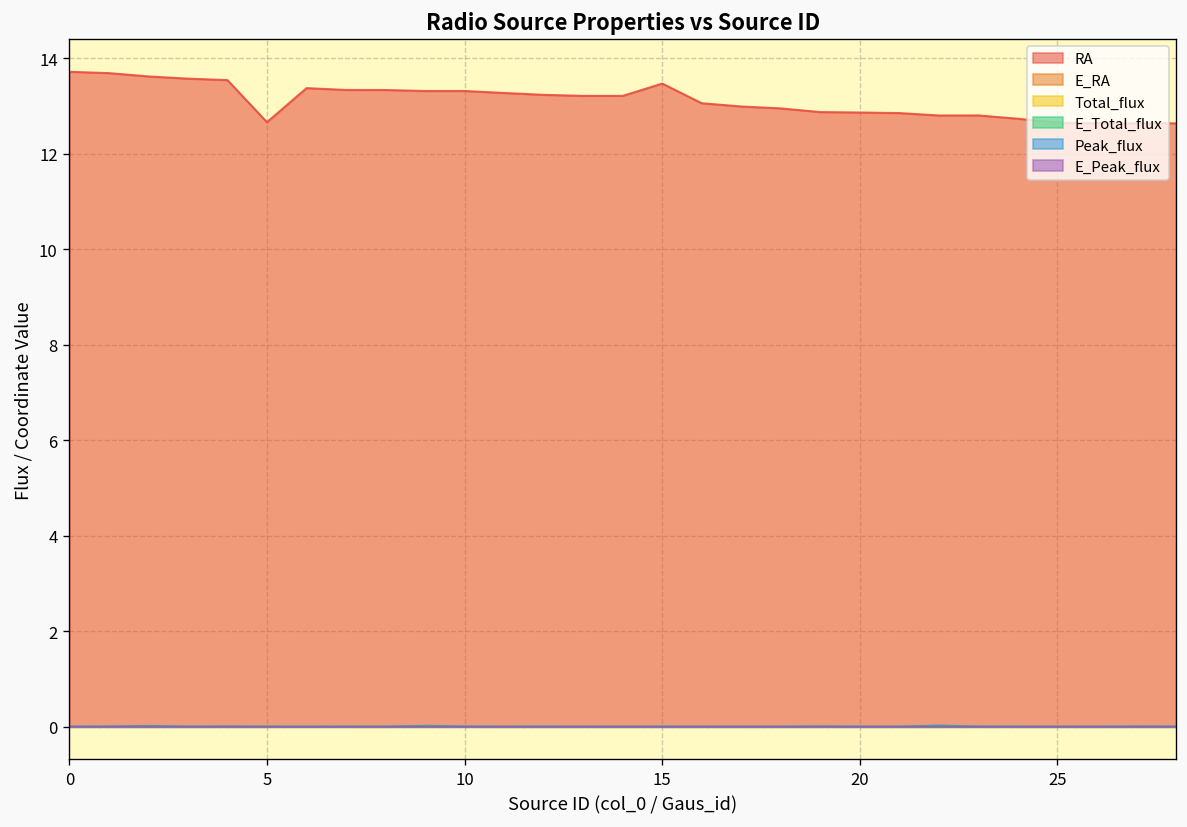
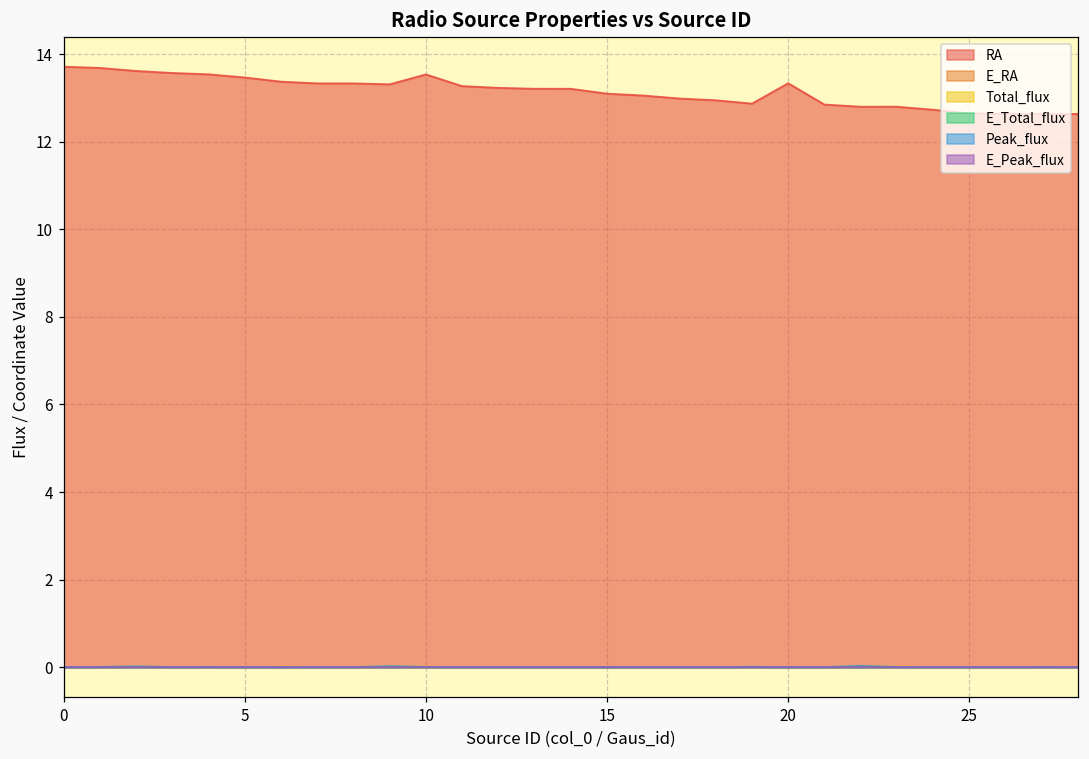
RA, 5: 12.7 -> 13.5
RA, 10: 13.3 -> 13.5
RA, 15: 13.5 -> 13.1
RA, 20: 12.9 -> 13.3
